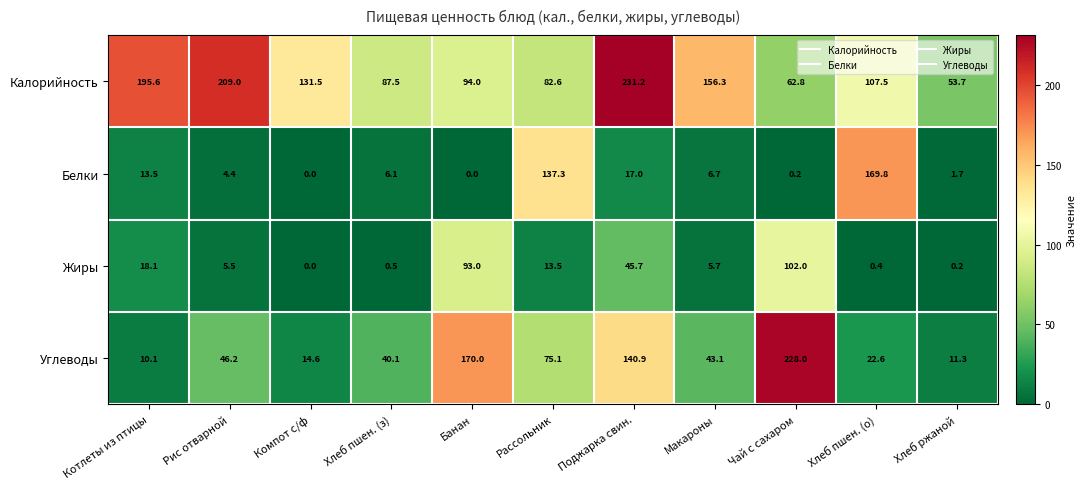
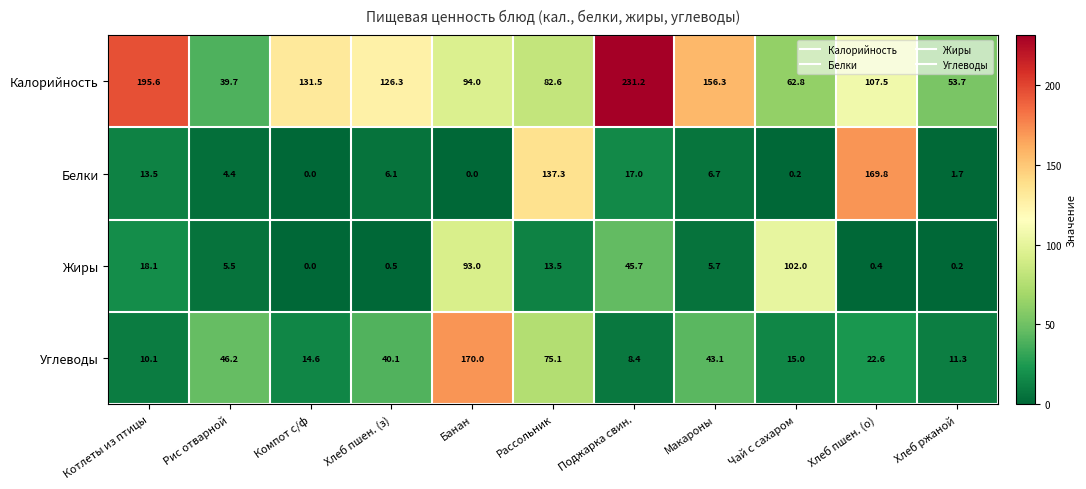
Калорийность, Рис отварной: 209.0 -> 39.7
Калорийность, Хлеб пшен. (з): 87.5 -> 126.3
Углеводы, Поджарка свин.: 140.9 -> 8.4
Углеводы, Чай с сахаром: 228.0 -> 15.0
